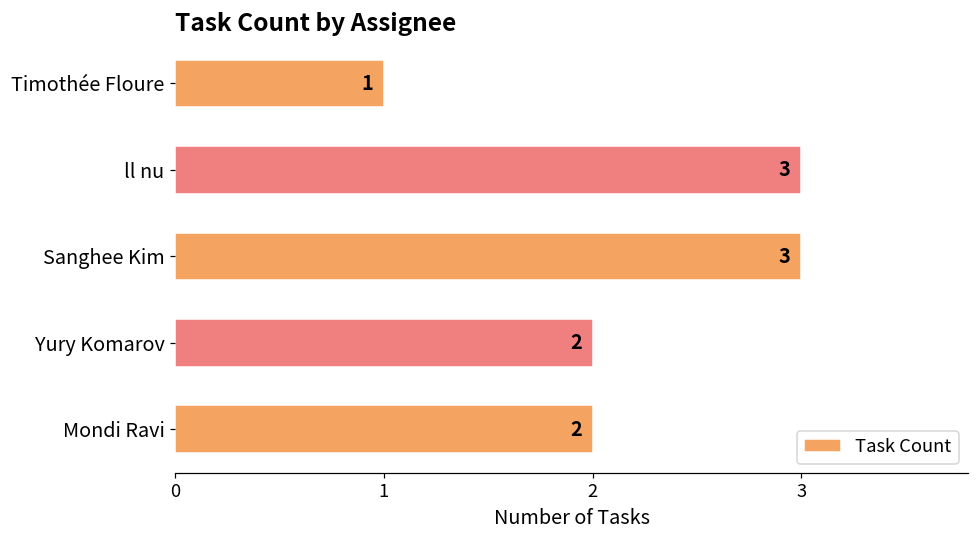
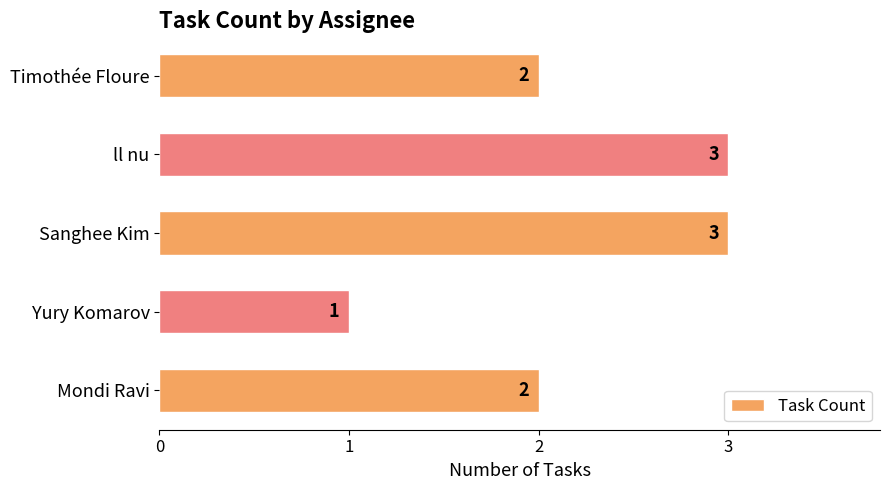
Timothée Floure: 1 -> 2
Yury Komarov: 2 -> 1
